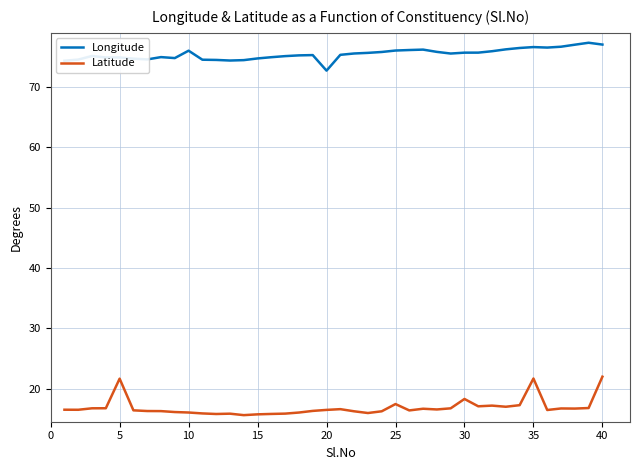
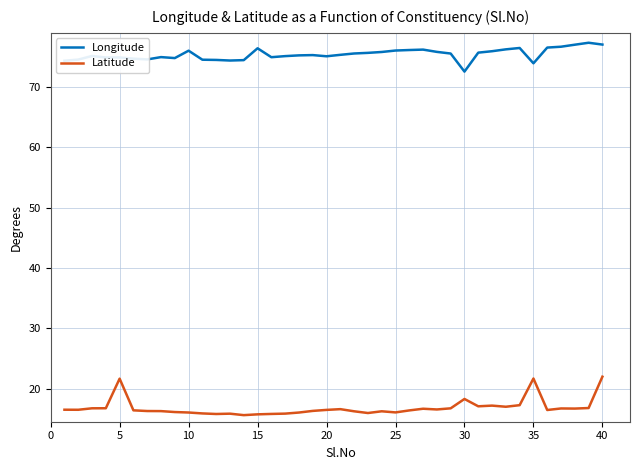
Longitude, 15: 75 -> 76
Longitude, 20: 73 -> 75
Latitude, 25: 17 -> 16
Longitude, 30: 76 -> 73
Longitude, 35: 77 -> 74
